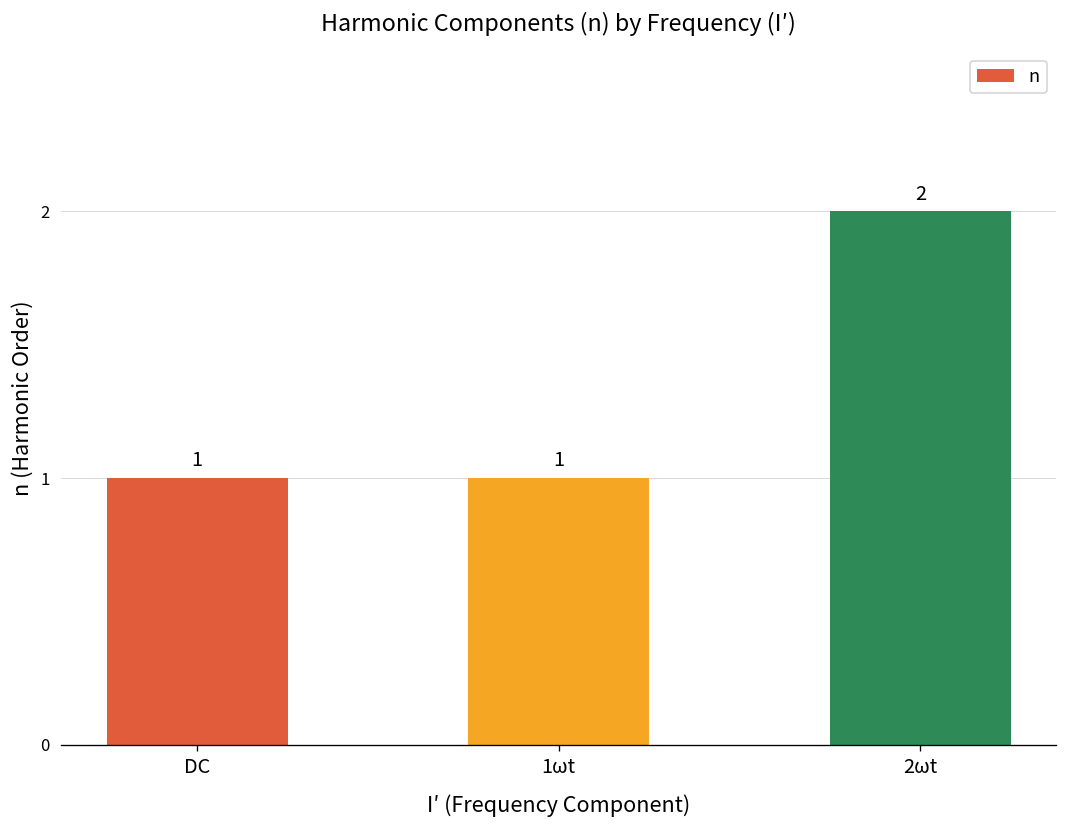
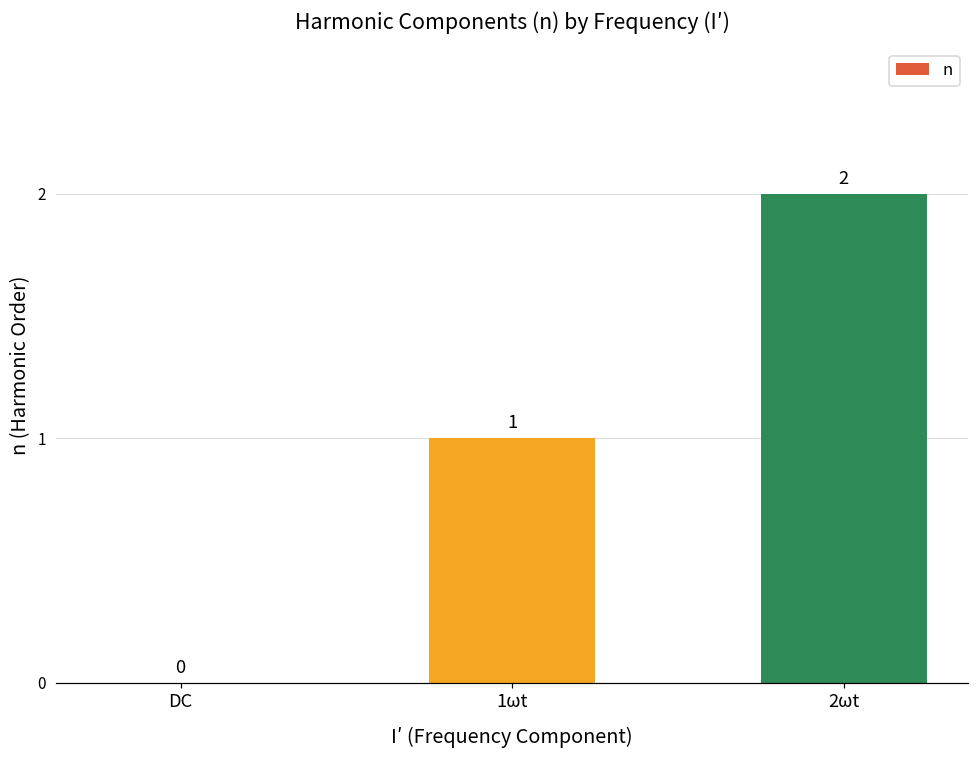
DC: 1 -> 0
